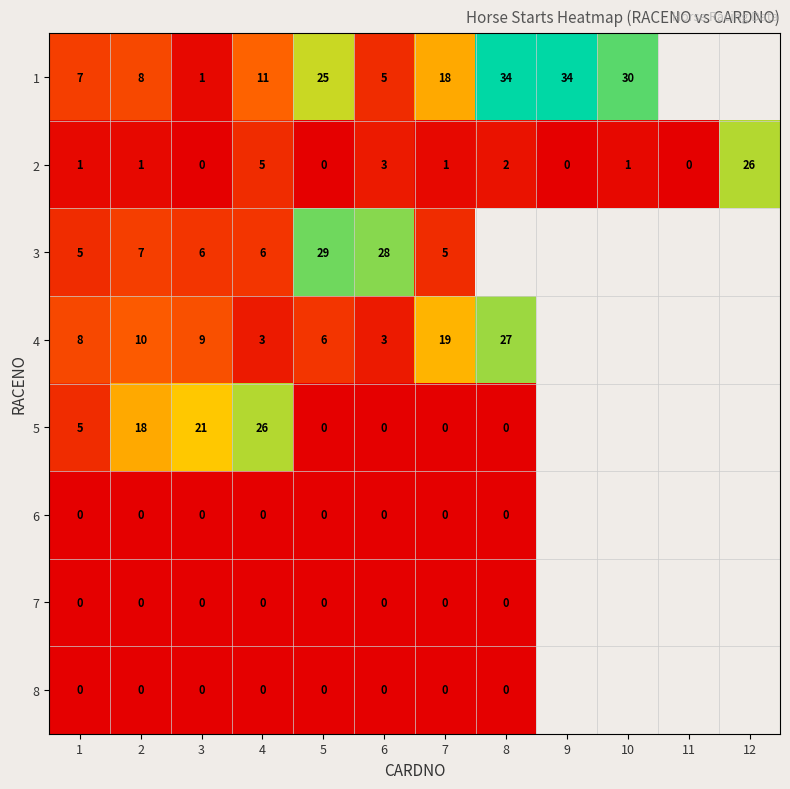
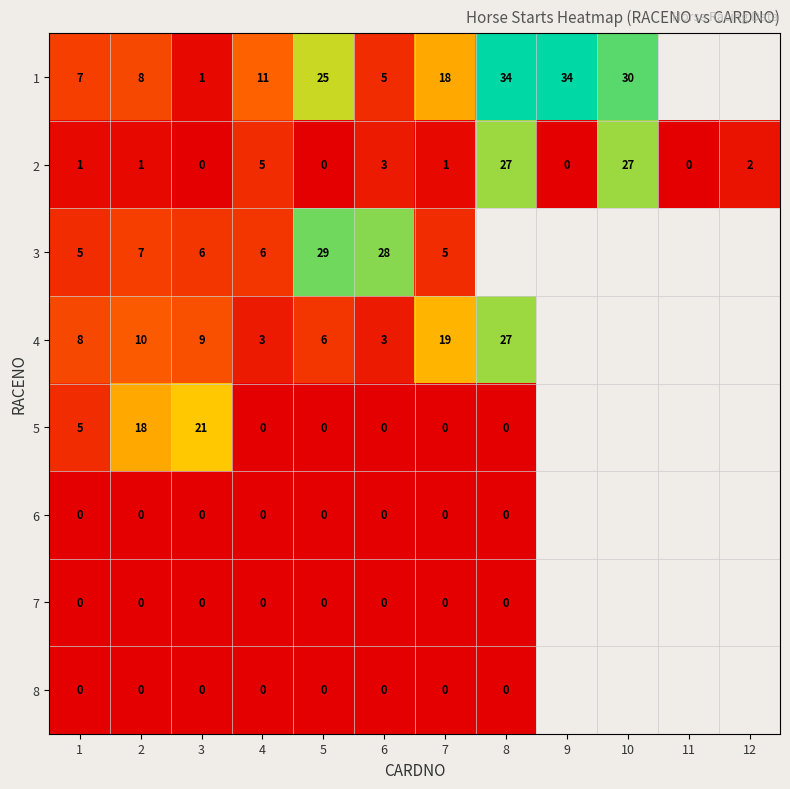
2, 8: 2 -> 27
2, 10: 1 -> 27
2, 12: 26 -> 2
5, 4: 26 -> 0
